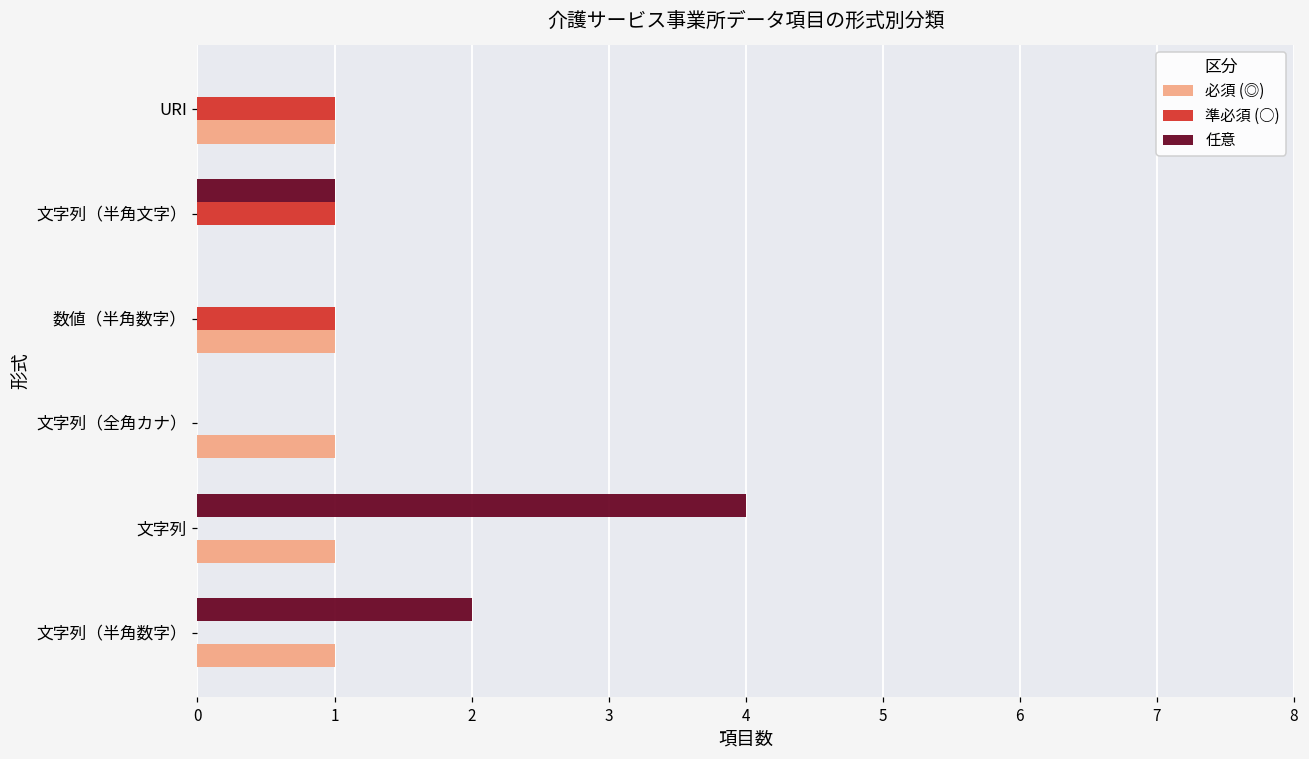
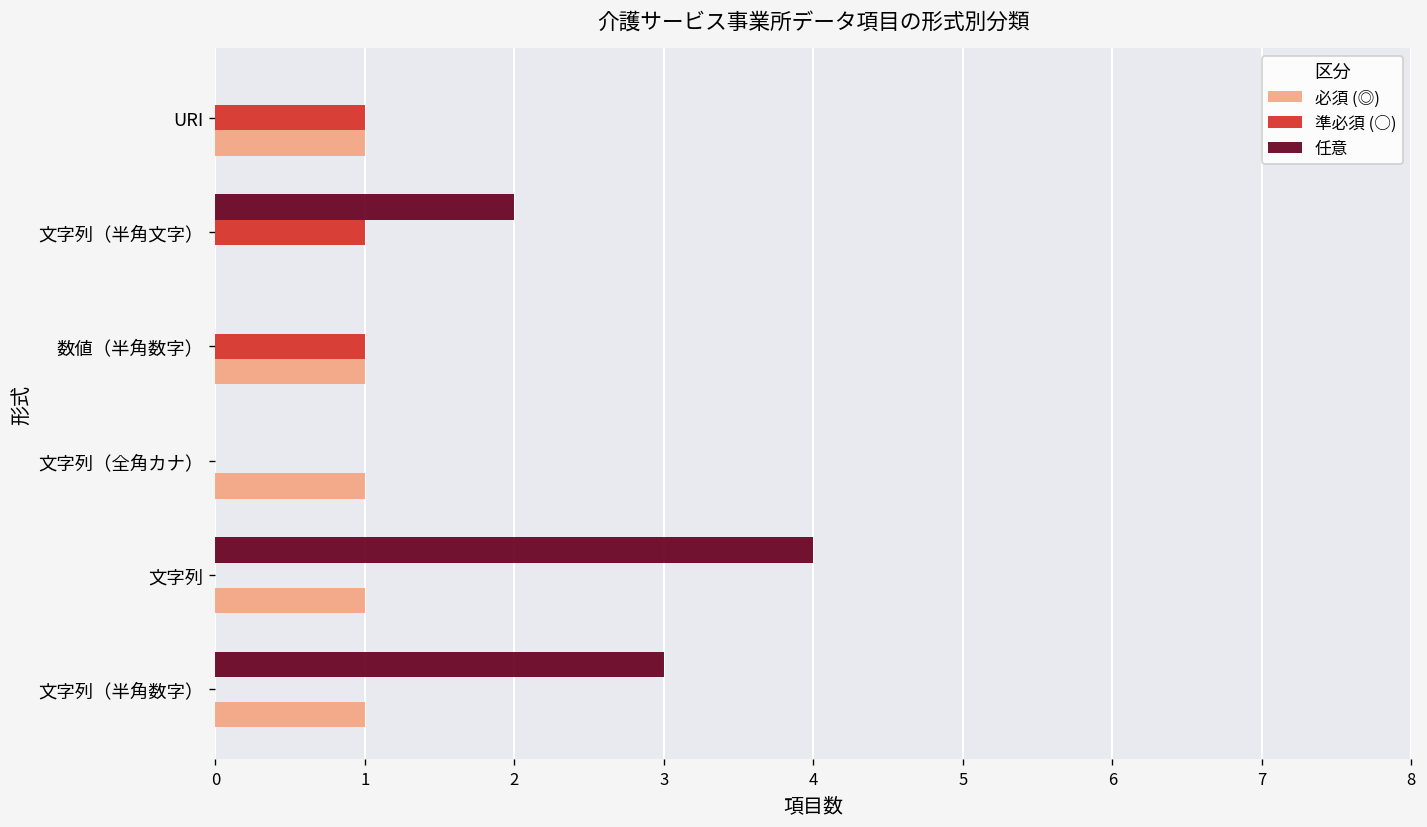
任意, 文字列（半角文字）: 1 -> 2
任意, 文字列（半角数字）: 2 -> 3
